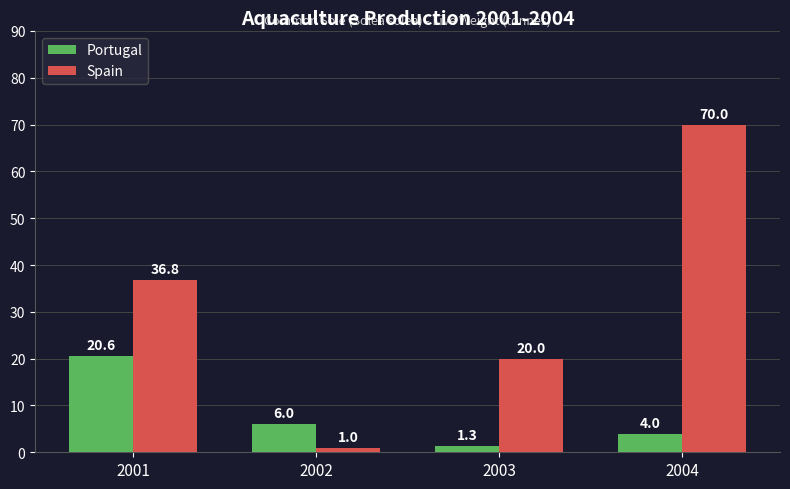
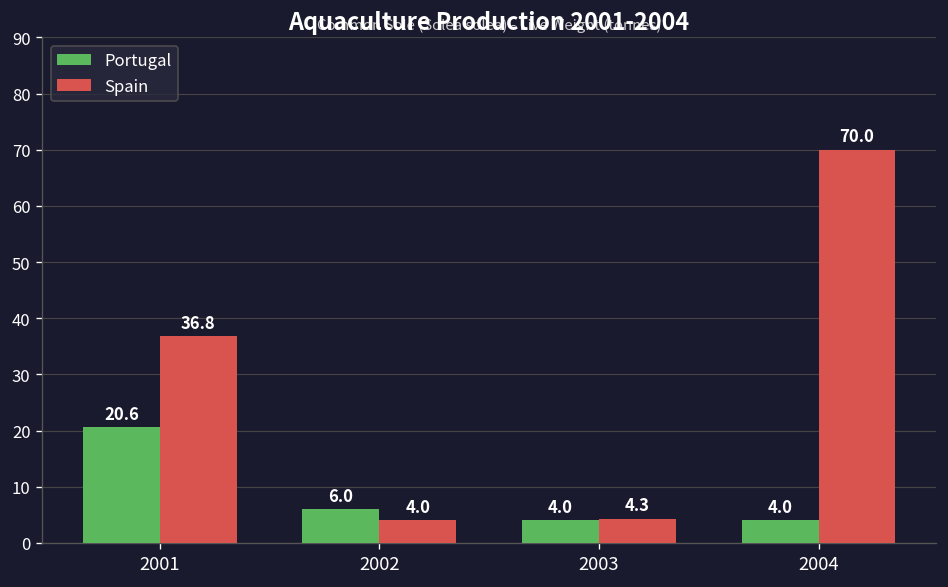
Spain, 2002: 1.0 -> 4.0
Portugal, 2003: 1.3 -> 4.0
Spain, 2003: 20.0 -> 4.3
